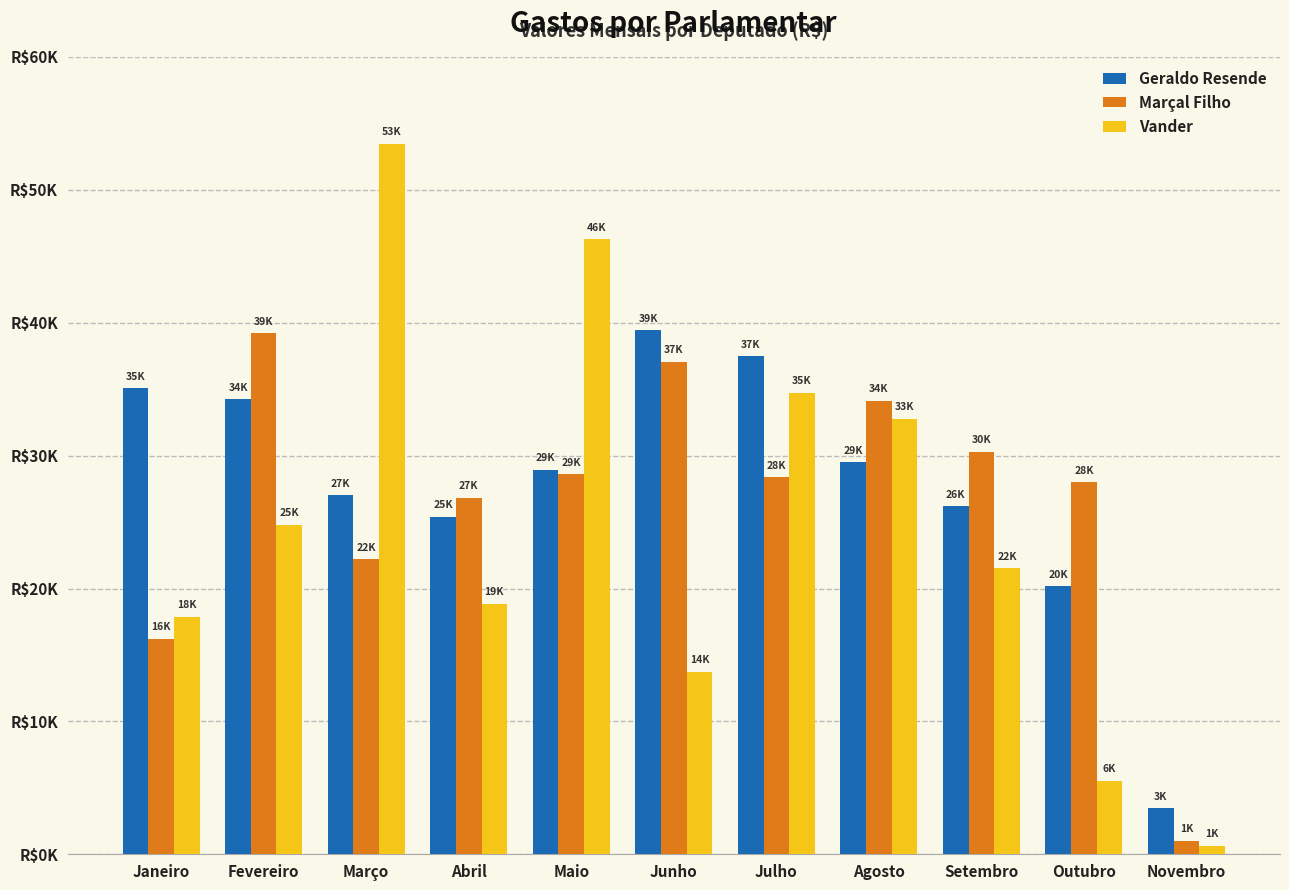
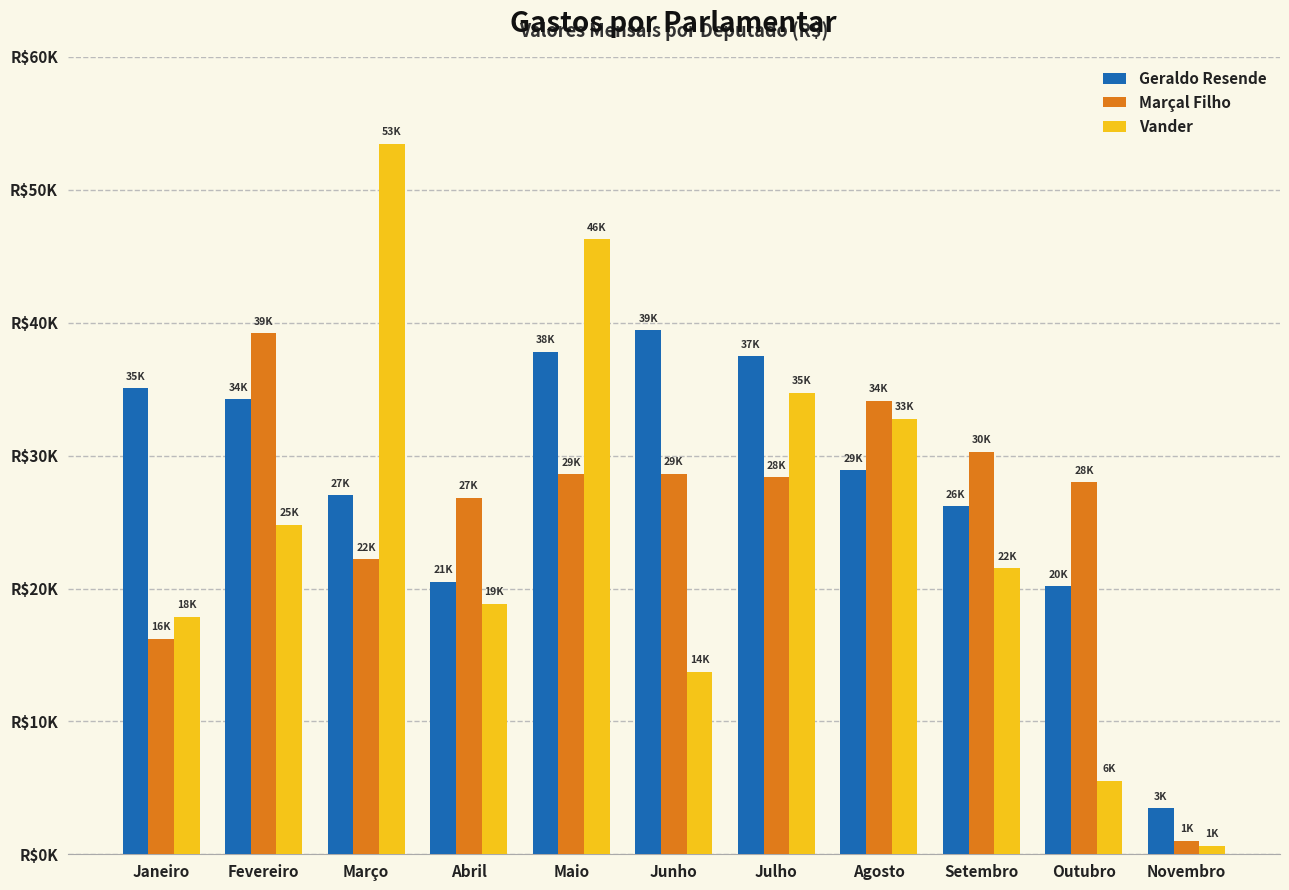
Geraldo Resende, Abril: 25K -> 21K
Geraldo Resende, Maio: 29K -> 38K
Marçal Filho, Junho: 37K -> 29K
Geraldo Resende, Agosto: R$29500 -> R$28900
